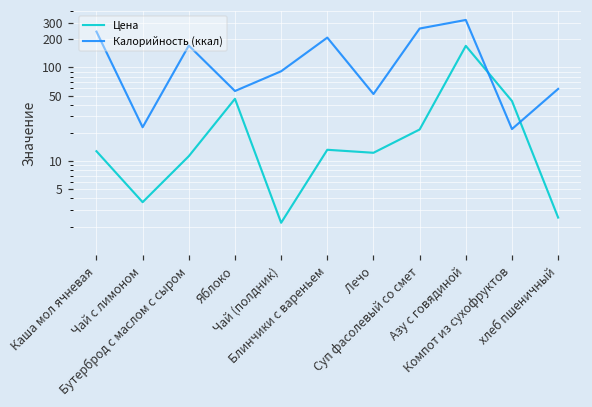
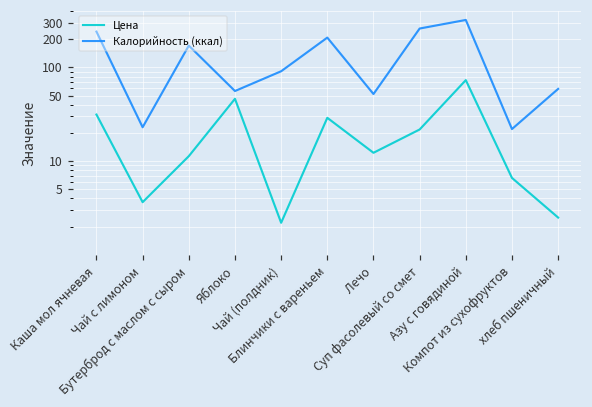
Цена, Каша мол ячневая: 13 -> 31
Цена, Блинчики с вареньем: 13 -> 29
Цена, Азу с говядиной: 170 -> 70
Цена, Компот из сухофруктов: 40 -> 7
